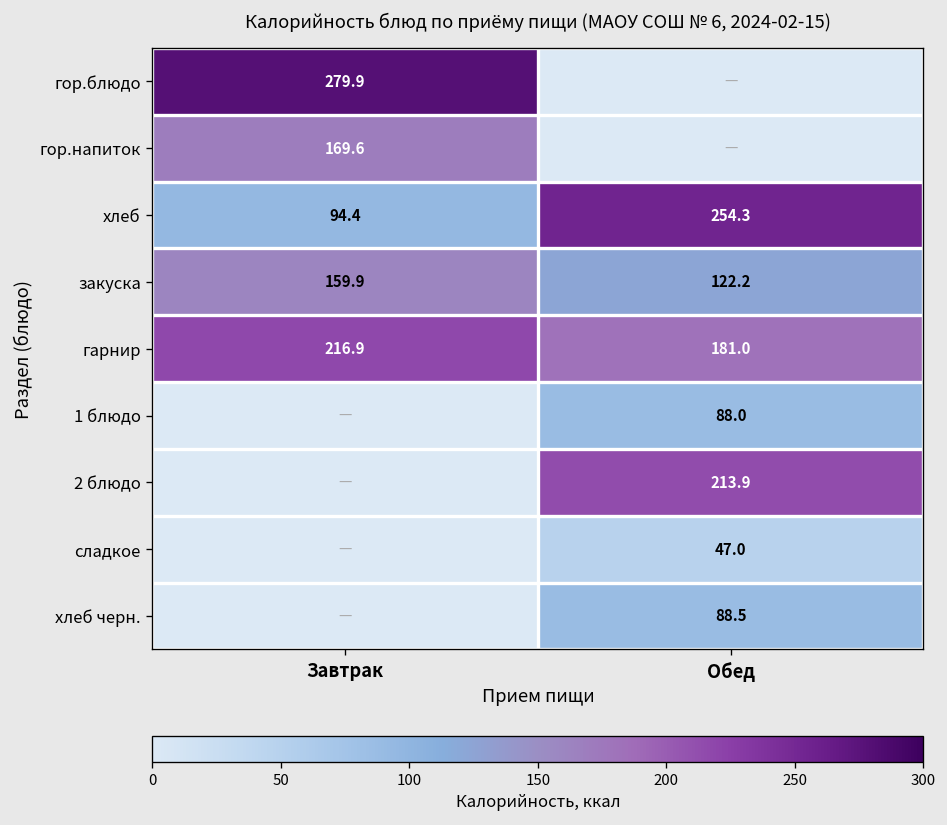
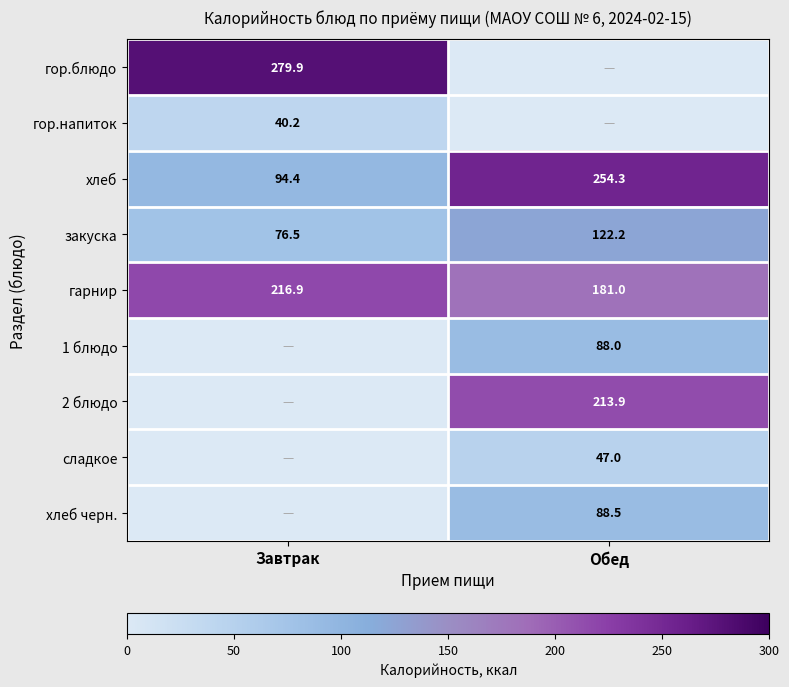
гор.напиток, Завтрак: 169.6 -> 40.2
закуска, Завтрак: 159.9 -> 76.5
